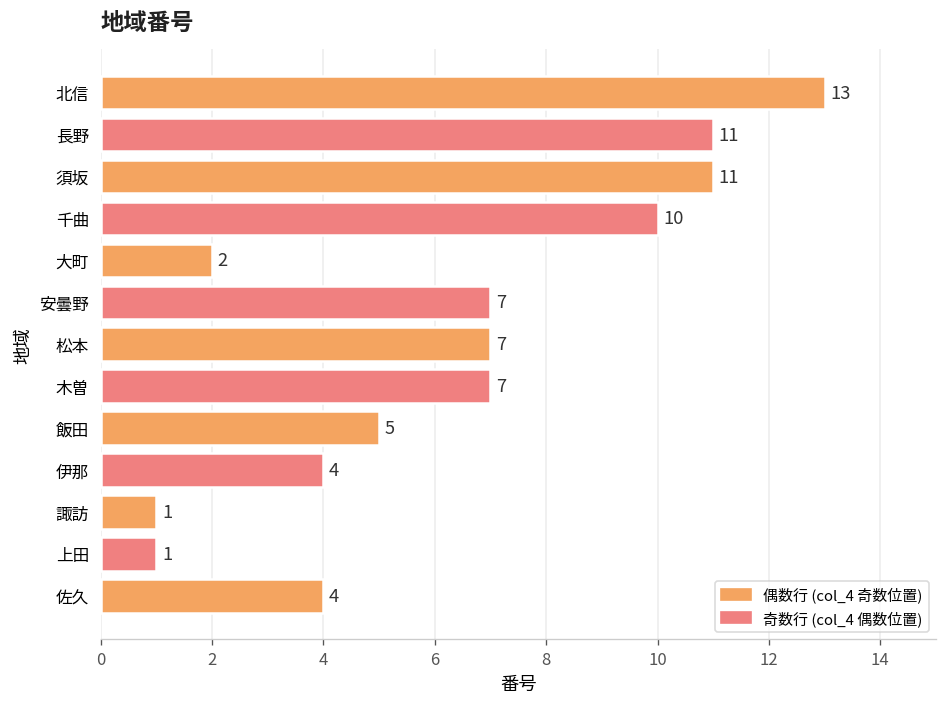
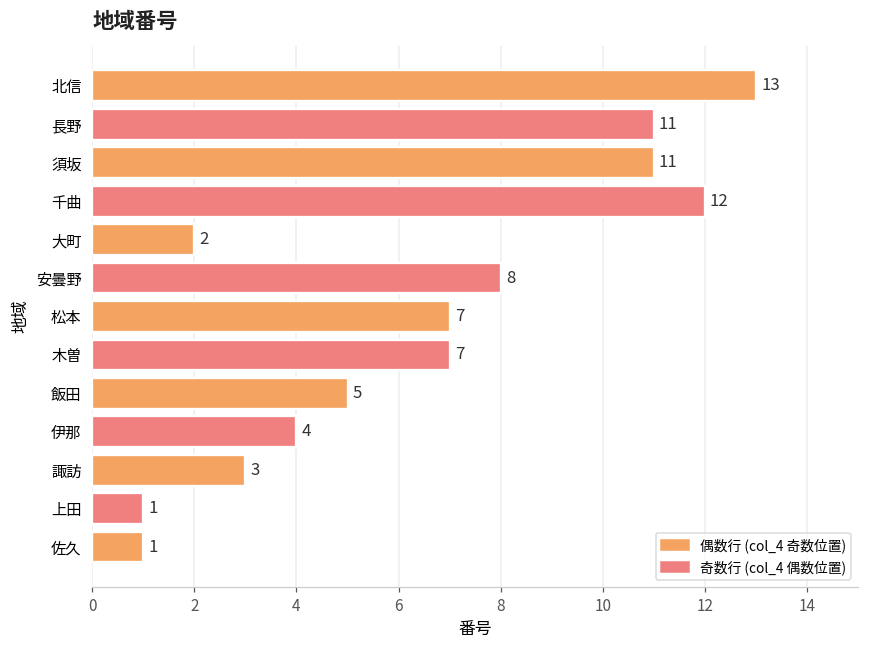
千曲: 10 -> 12
安曇野: 7 -> 8
諏訪: 1 -> 3
佐久: 4 -> 1
